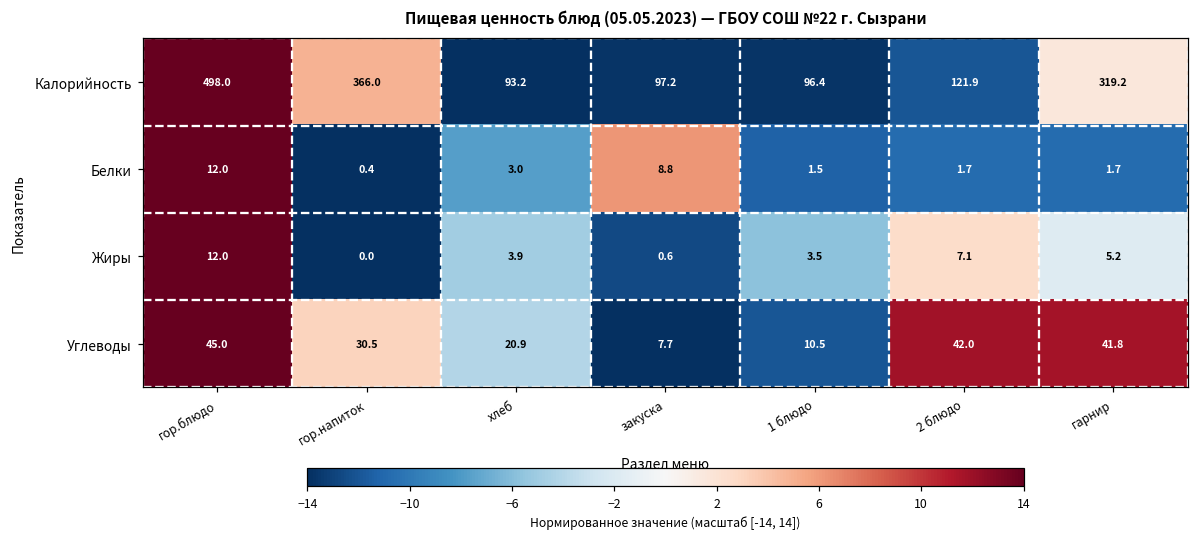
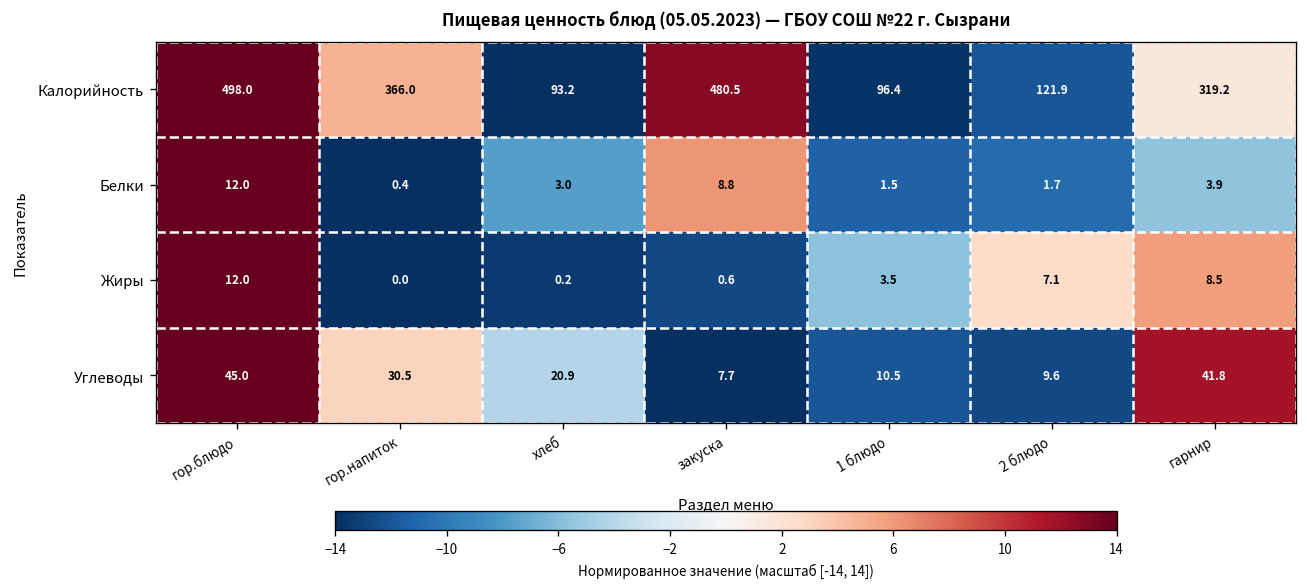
Калорийность, закуска: 97.2 -> 480.5
Белки, гарнир: 1.7 -> 3.9
Жиры, хлеб: 3.9 -> 0.2
Жиры, гарнир: 5.2 -> 8.5
Углеводы, 2 блюдо: 42.0 -> 9.6
